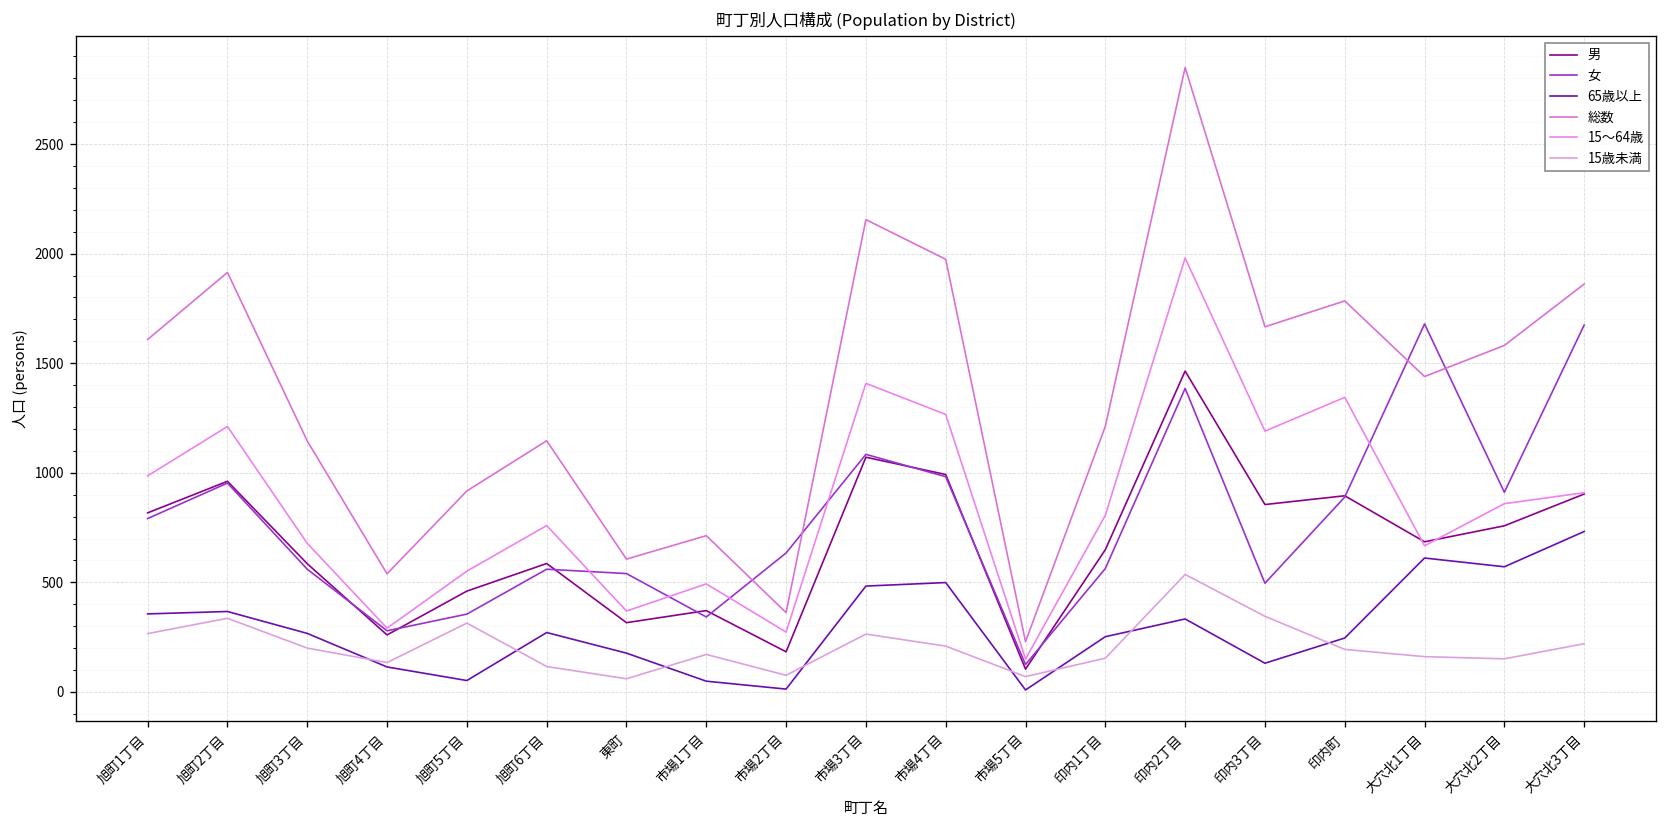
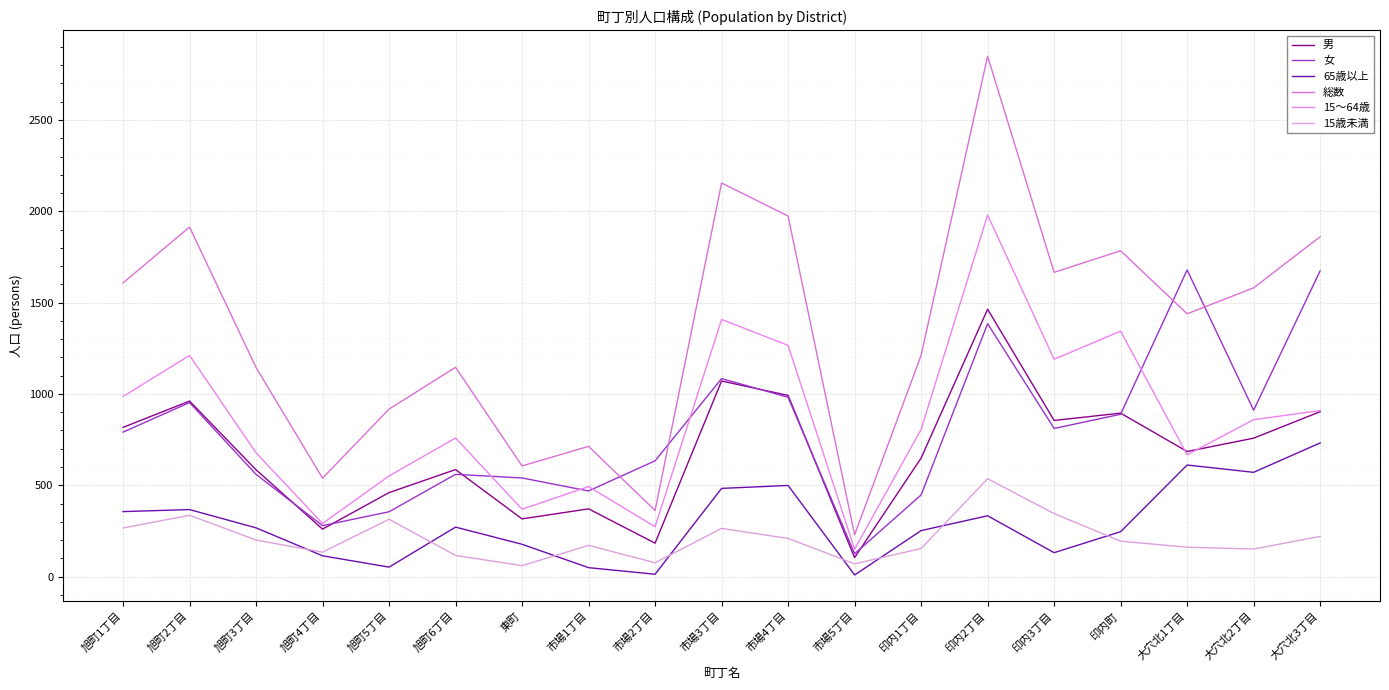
女, 市場1丁目: 340 -> 470
女, 印内1丁目: 560 -> 450
女, 印内3丁目: 500 -> 810
